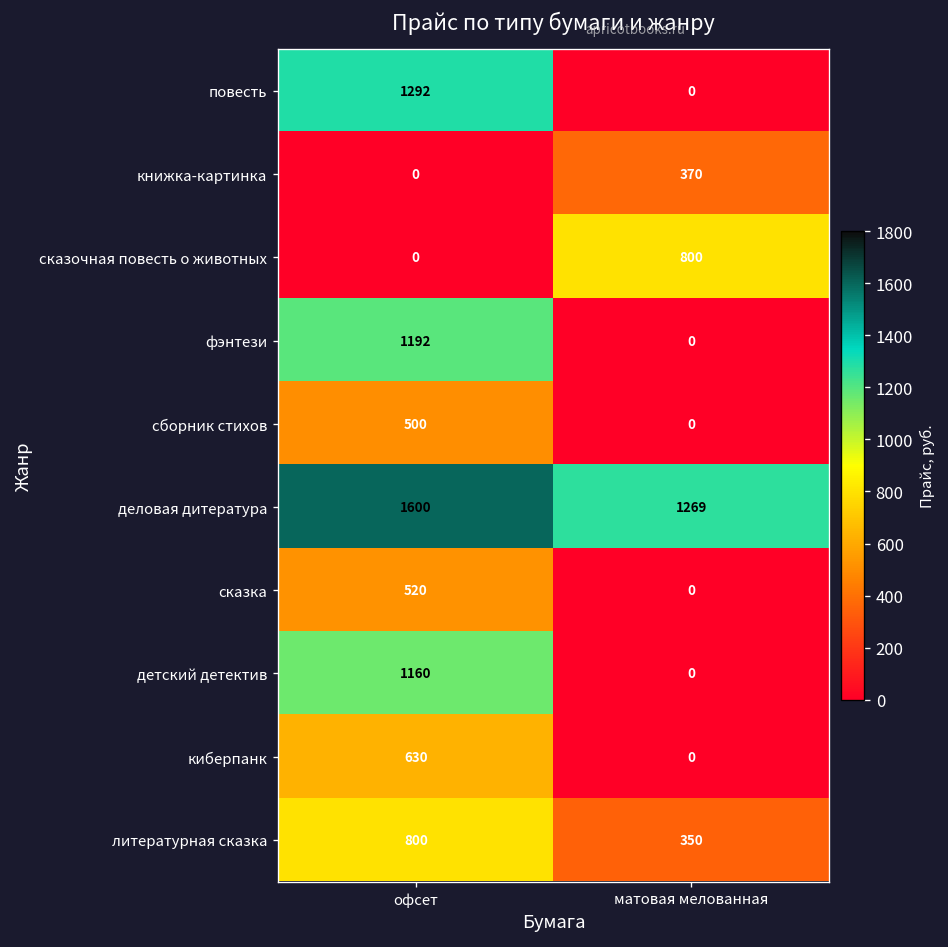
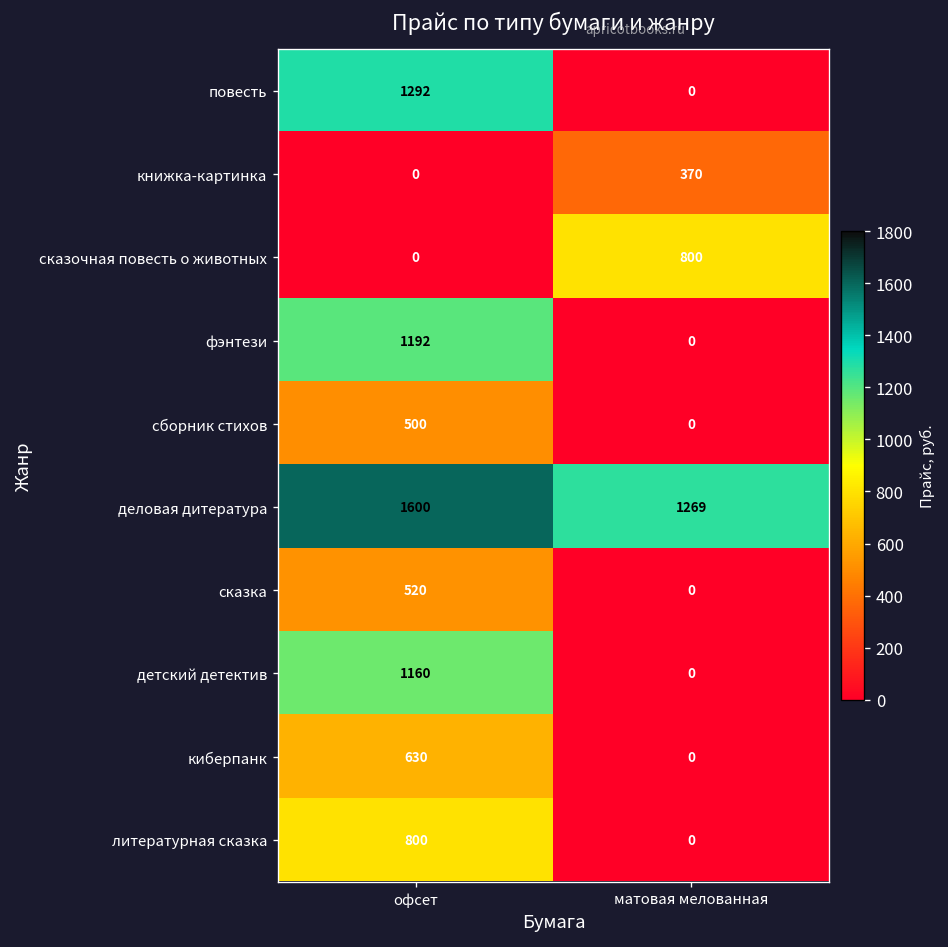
литературная сказка, матовая мелованная: 350 -> 0
